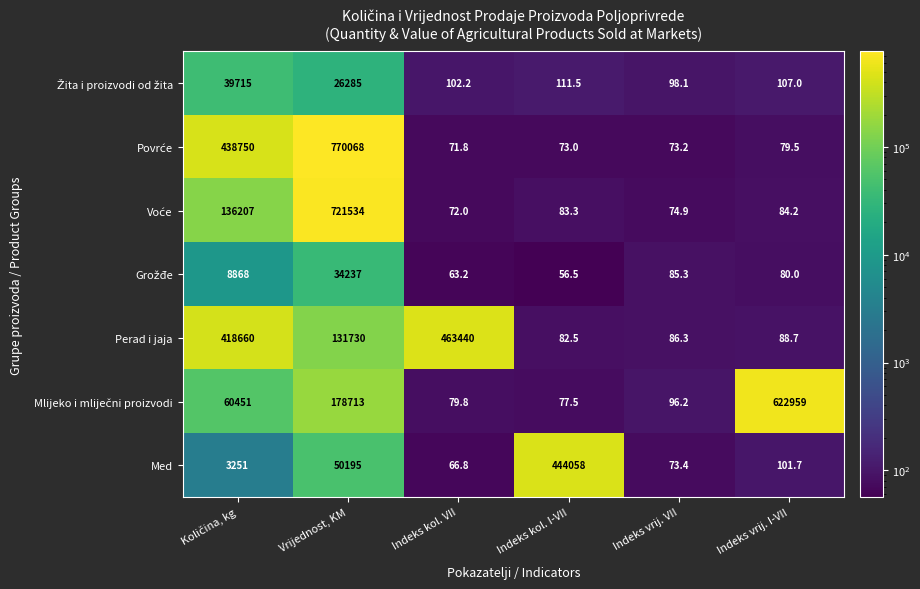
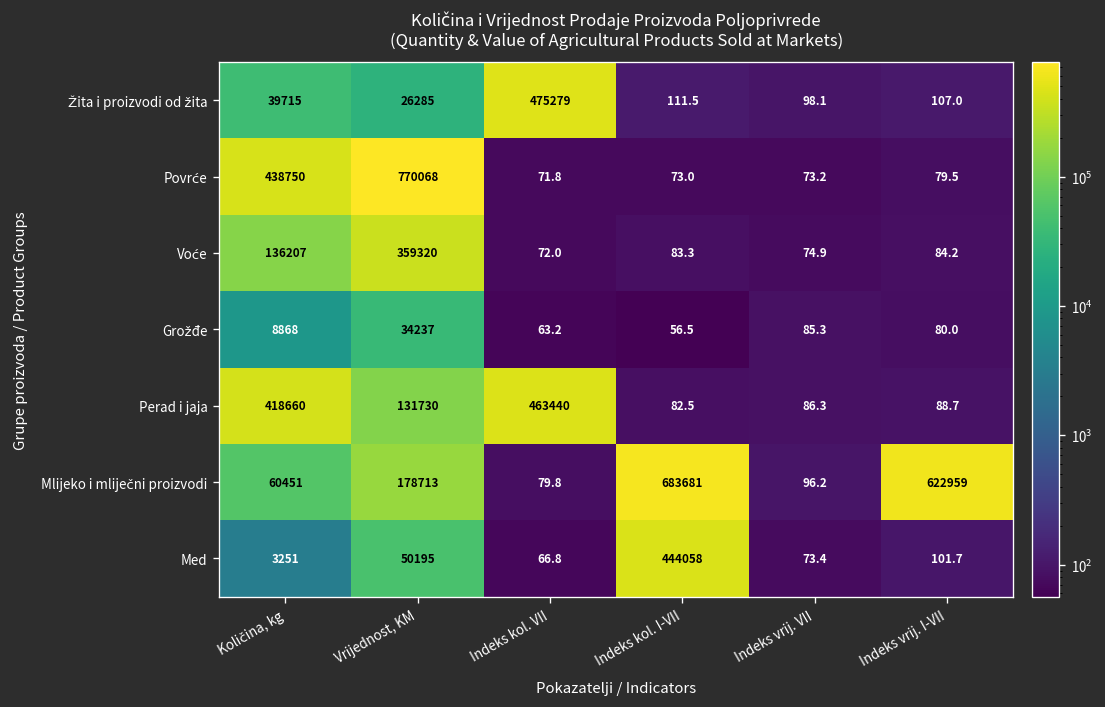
Žita i proizvodi od žita, Indeks kol. VII: 102.2 -> 475279
Voće, Vrijednost, KM: 721534 -> 359320
Mlijeko i mliječni proizvodi, Indeks kol. I-VII: 77.5 -> 683681
